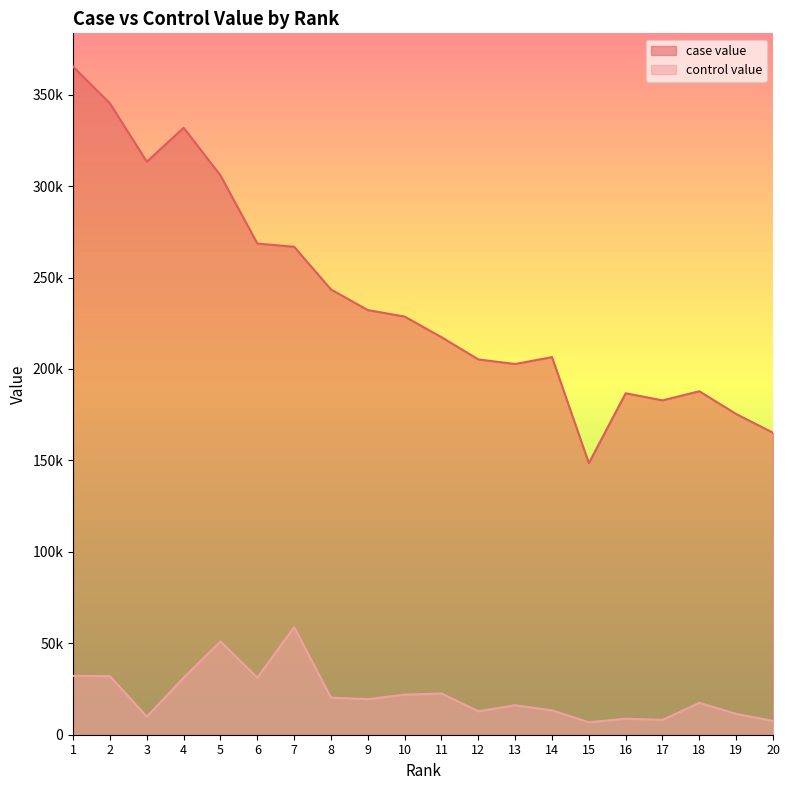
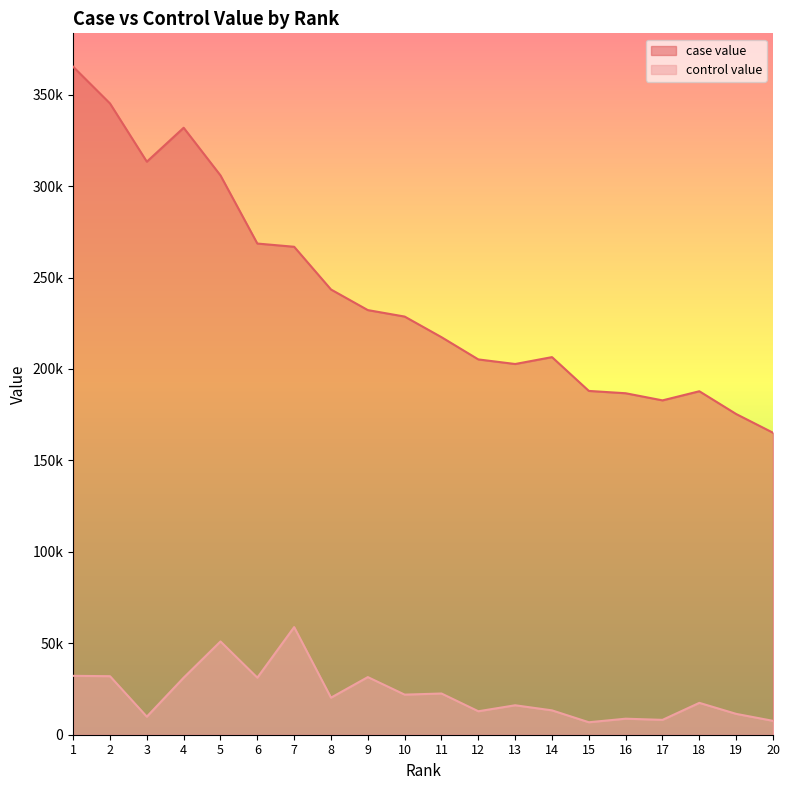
control value, 9: 19000 -> 32000
case value, 15: 149000 -> 188000
